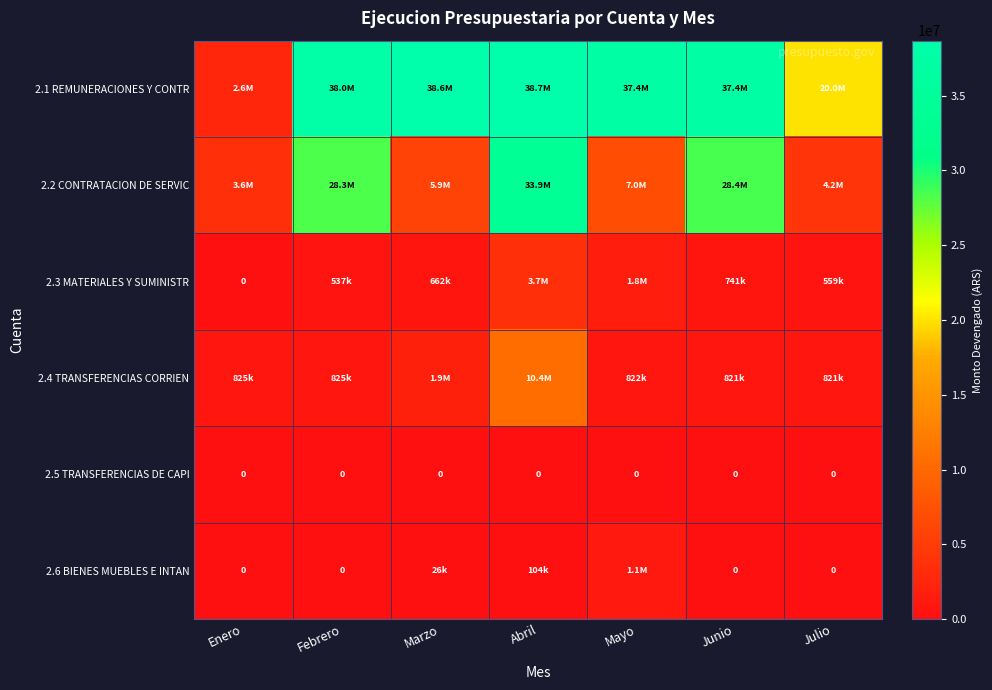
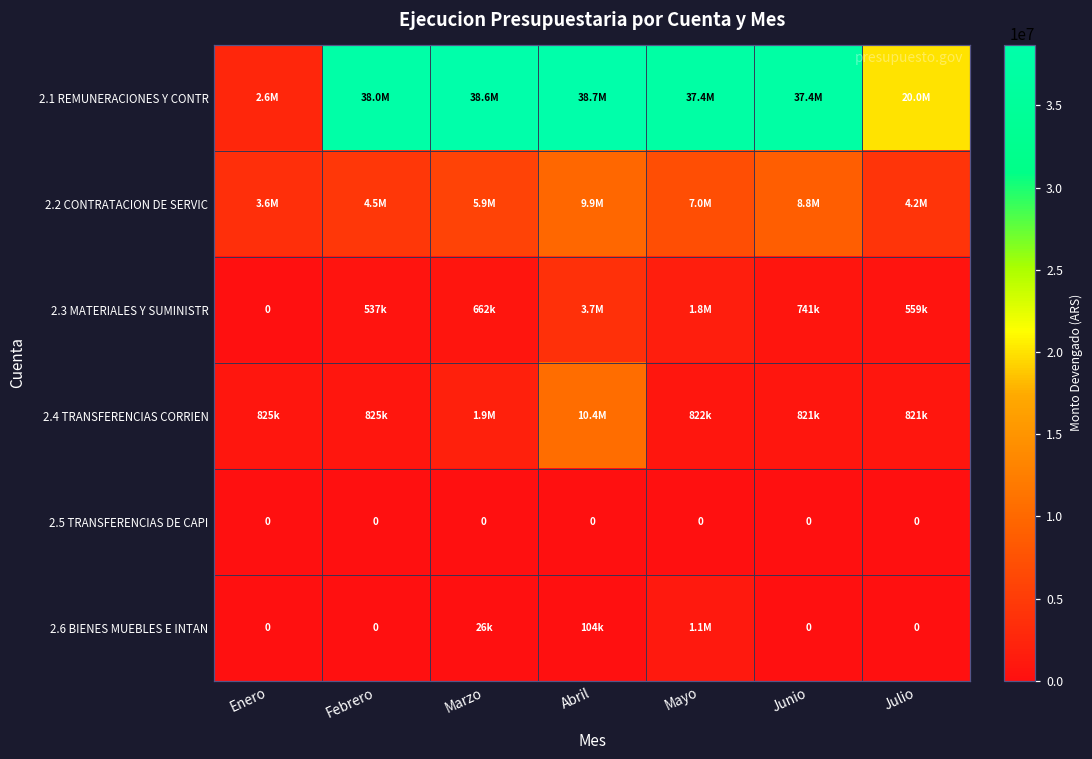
2.2 CONTRATACION DE SERVIC, Febrero: 28.3M -> 4.5M
2.2 CONTRATACION DE SERVIC, Abril: 33.9M -> 9.9M
2.2 CONTRATACION DE SERVIC, Junio: 28.4M -> 8.8M
